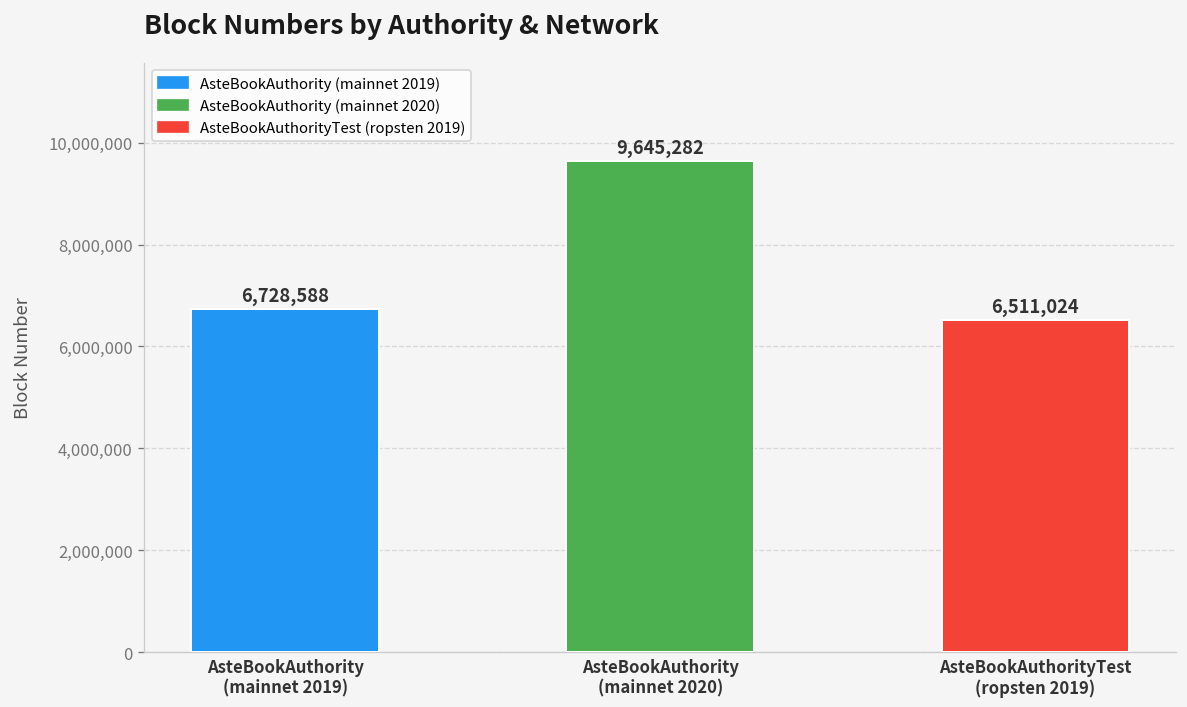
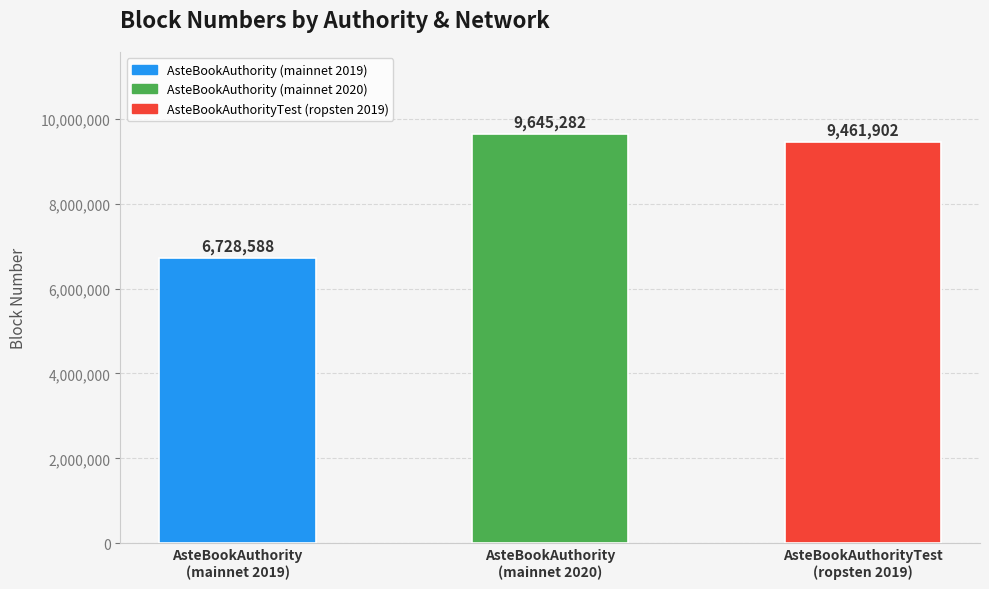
AsteBookAuthorityTest (ropsten 2019): 6,511,024 -> 9,461,902
